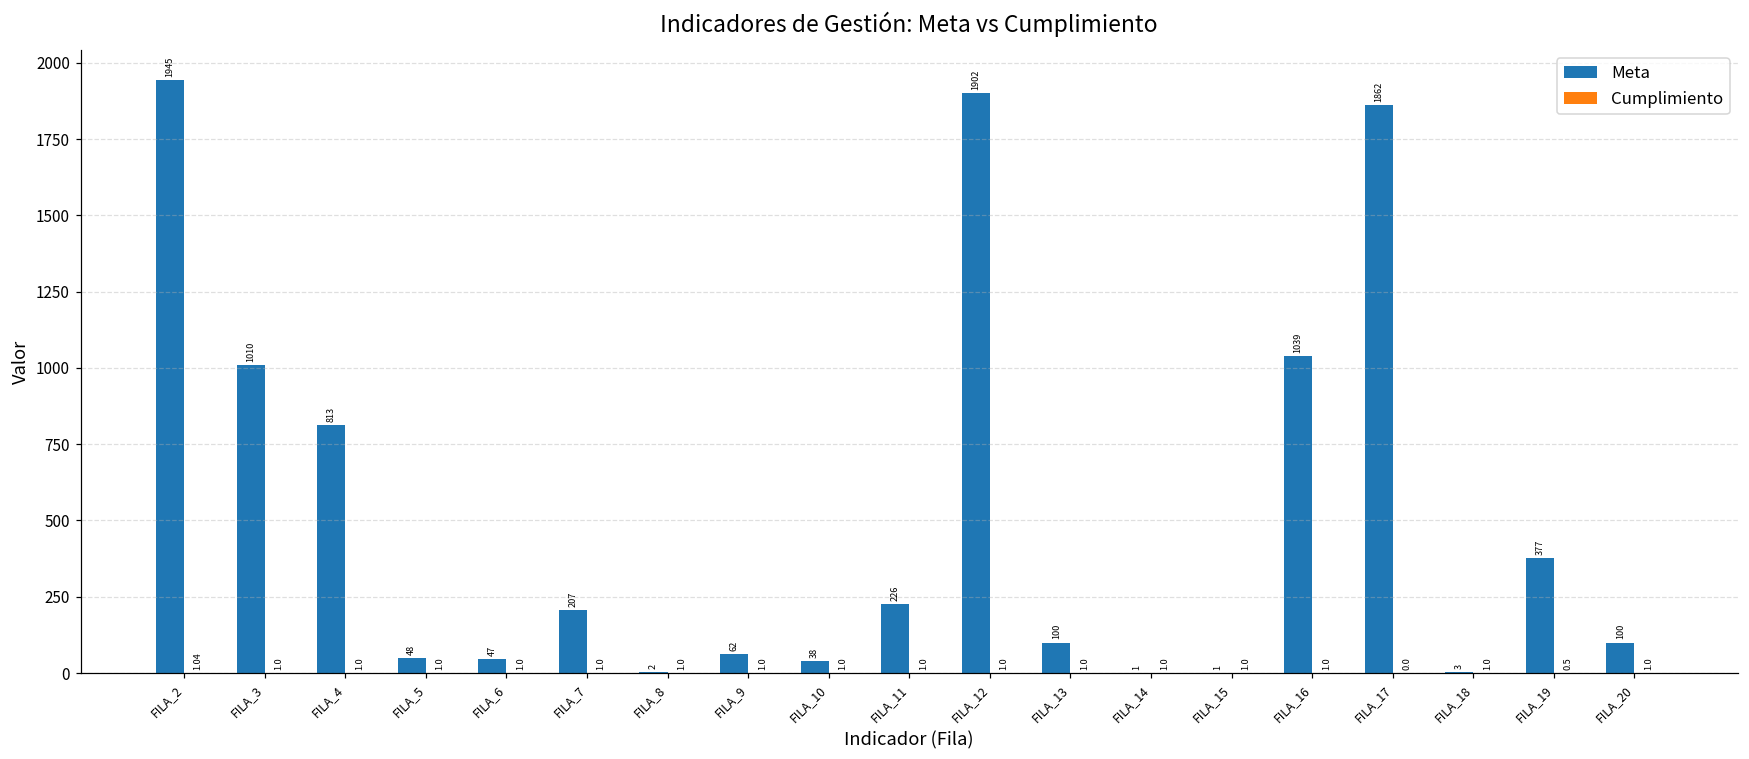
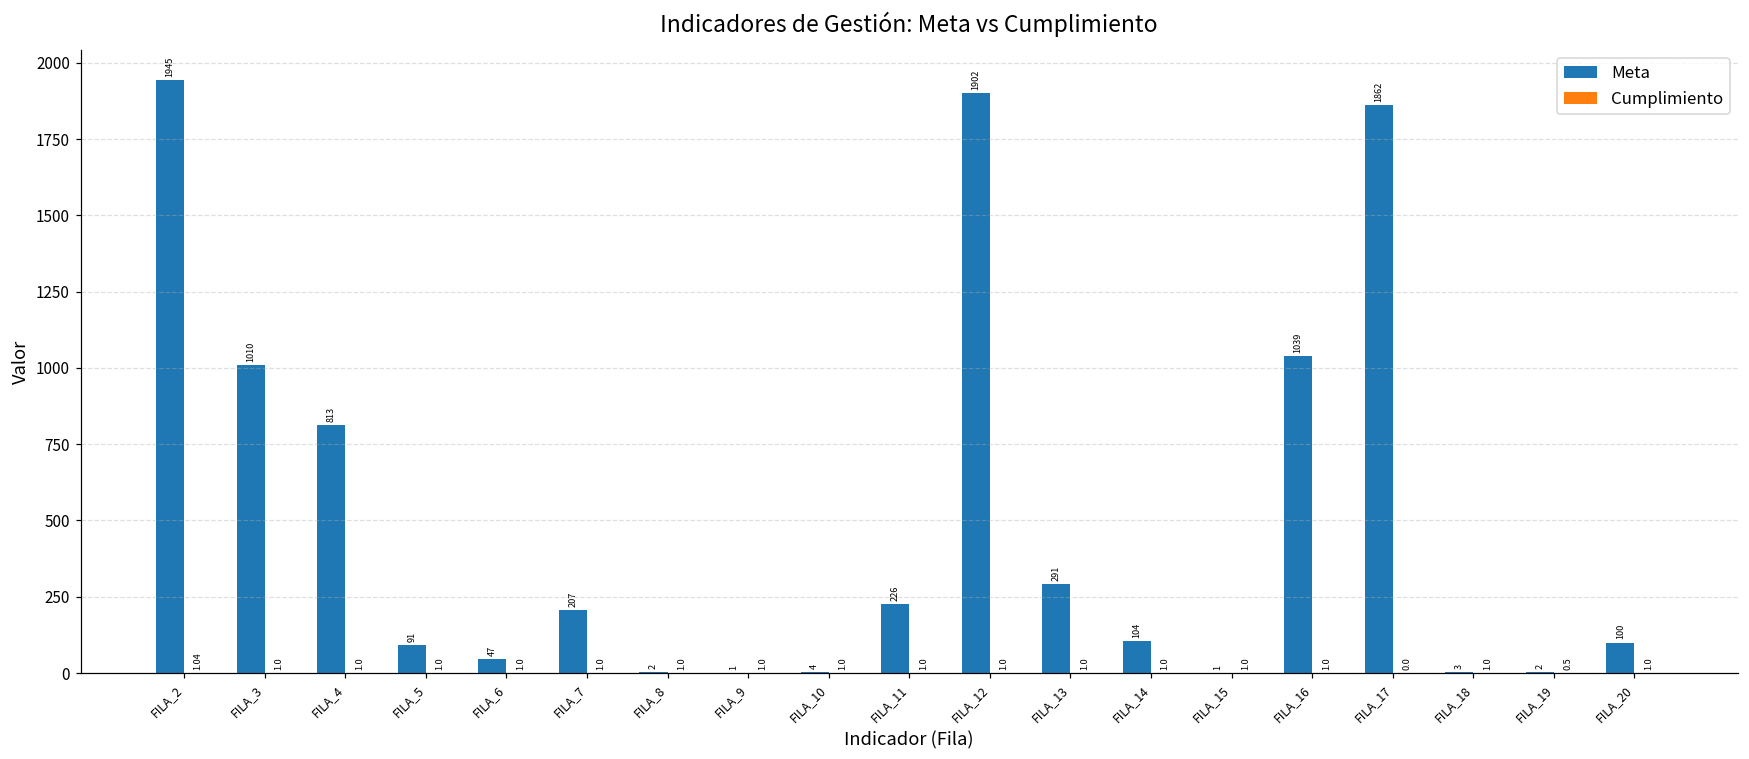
Meta, FILA_5: 48 -> 91
Meta, FILA_9: 62 -> 1
Meta, FILA_10: 38 -> 4
Meta, FILA_13: 100 -> 291
Meta, FILA_14: 1 -> 104
Meta, FILA_19: 377 -> 2
